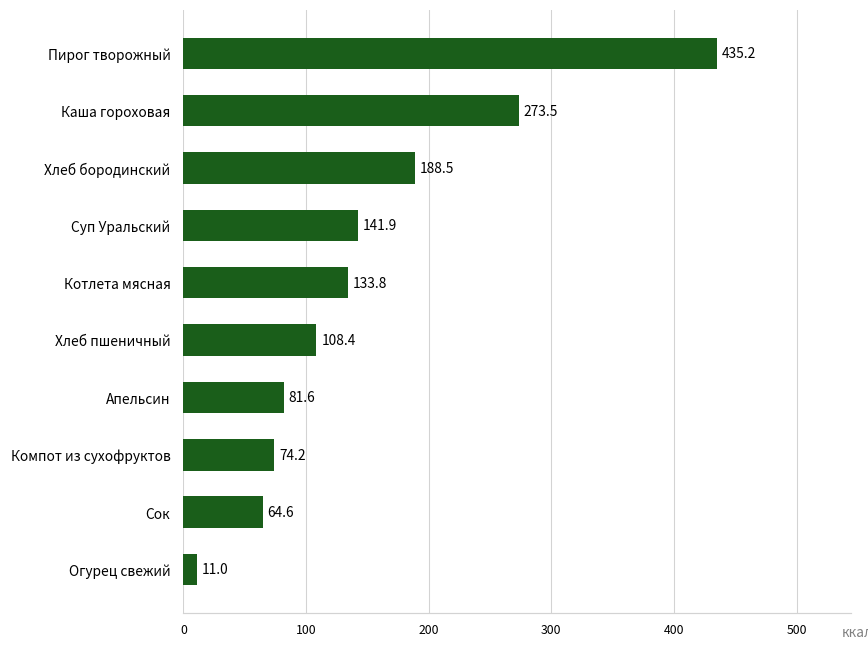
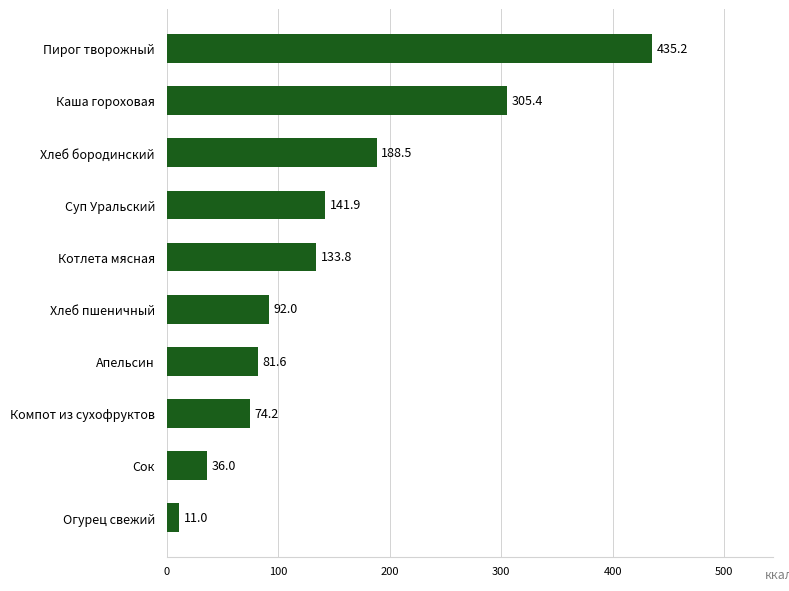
Каша гороховая: 273.5 -> 305.4
Хлеб пшеничный: 108.4 -> 92.0
Сок: 64.6 -> 36.0
